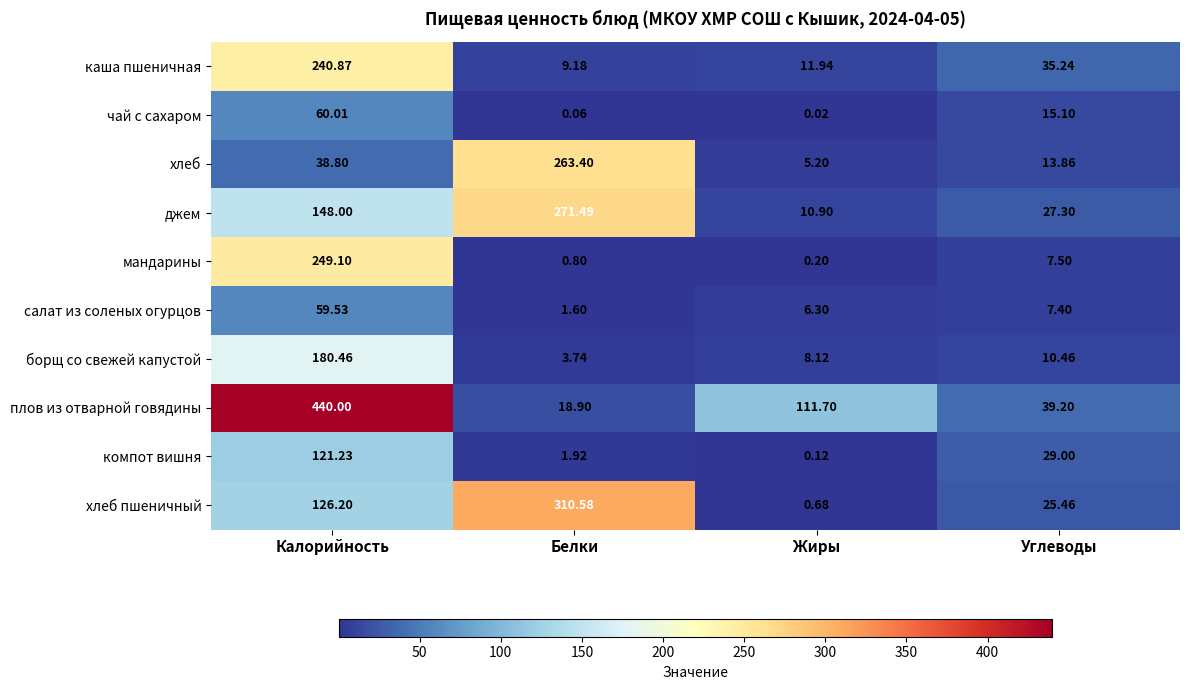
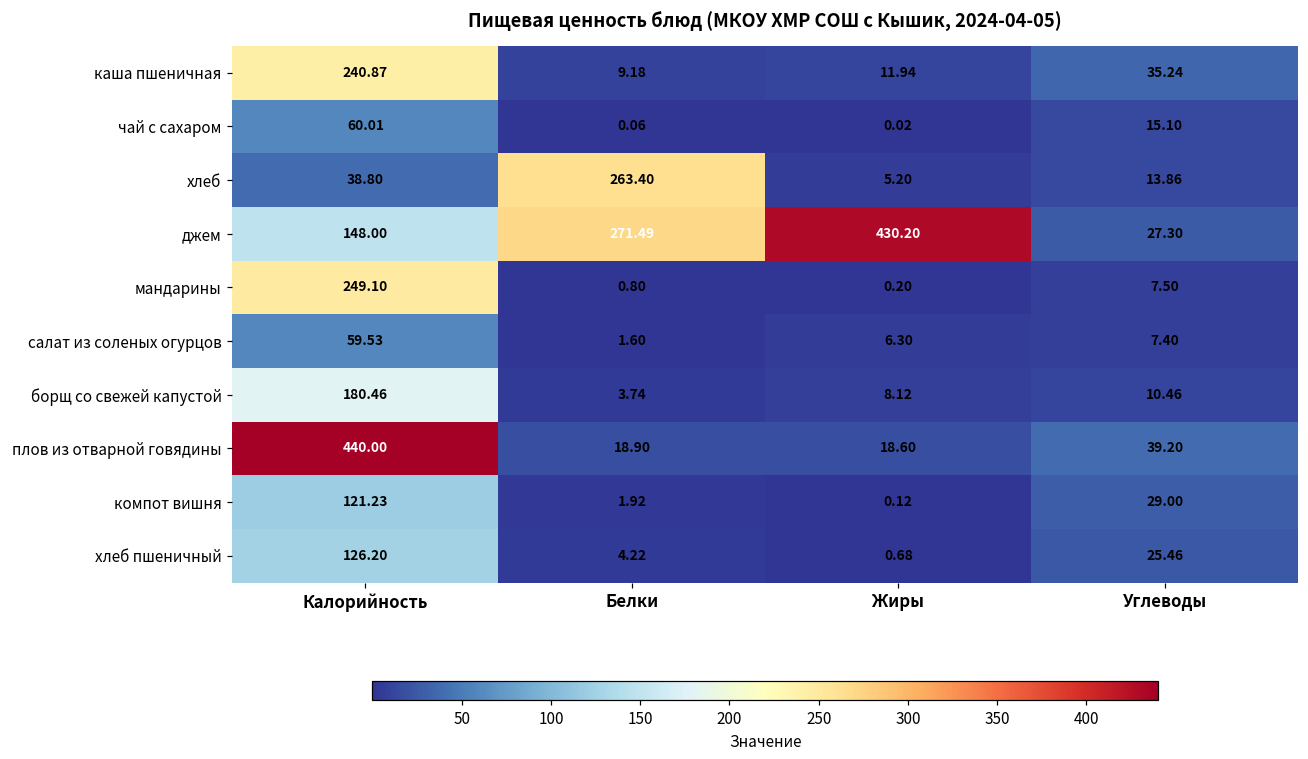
джем, Жиры: 10.90 -> 430.20
плов из отварной говядины, Жиры: 111.70 -> 18.60
хлеб пшеничный, Белки: 310.58 -> 4.22
